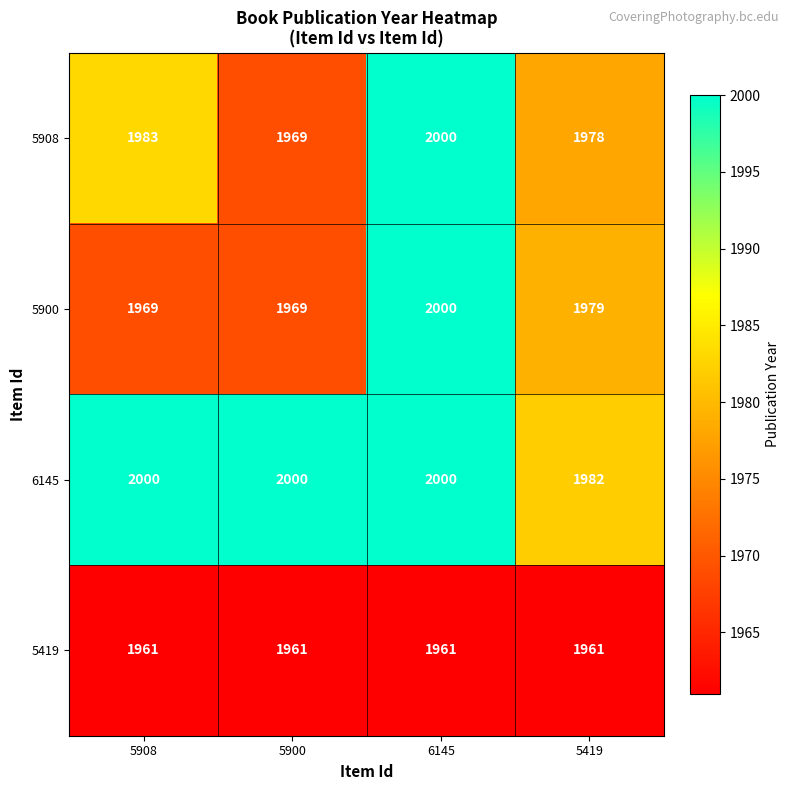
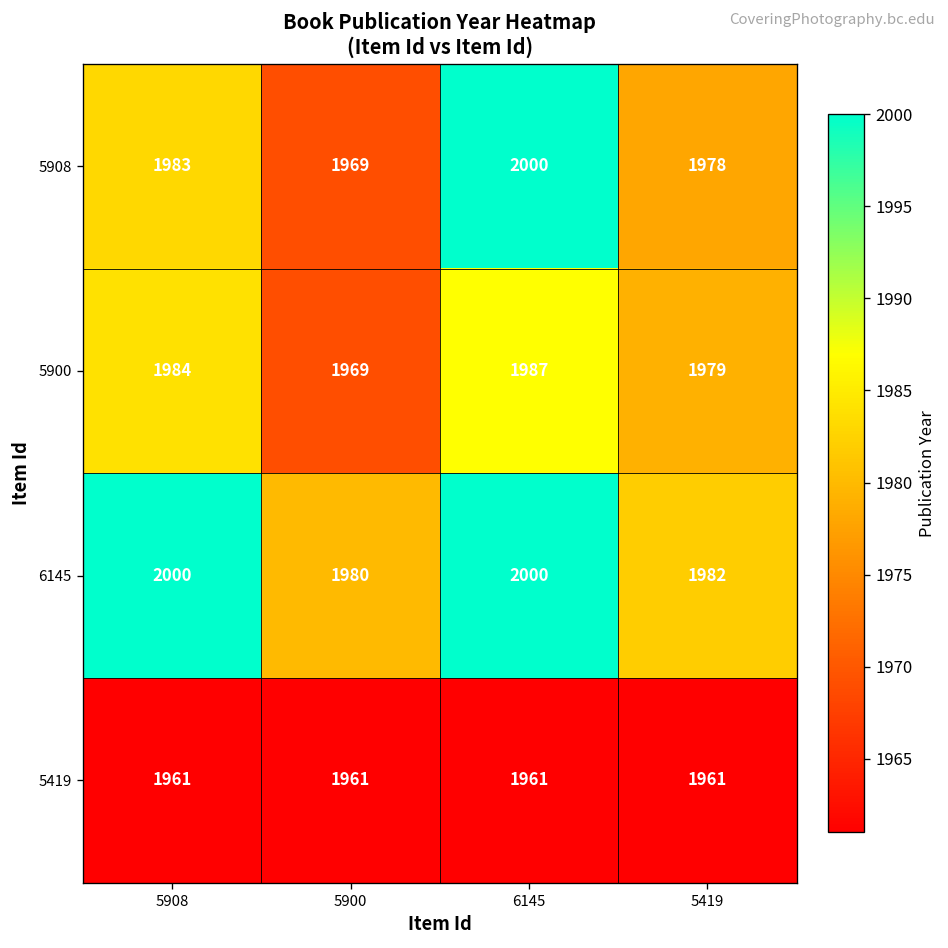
5900, 5908: 1969 -> 1984
5900, 6145: 2000 -> 1987
6145, 5900: 2000 -> 1980
